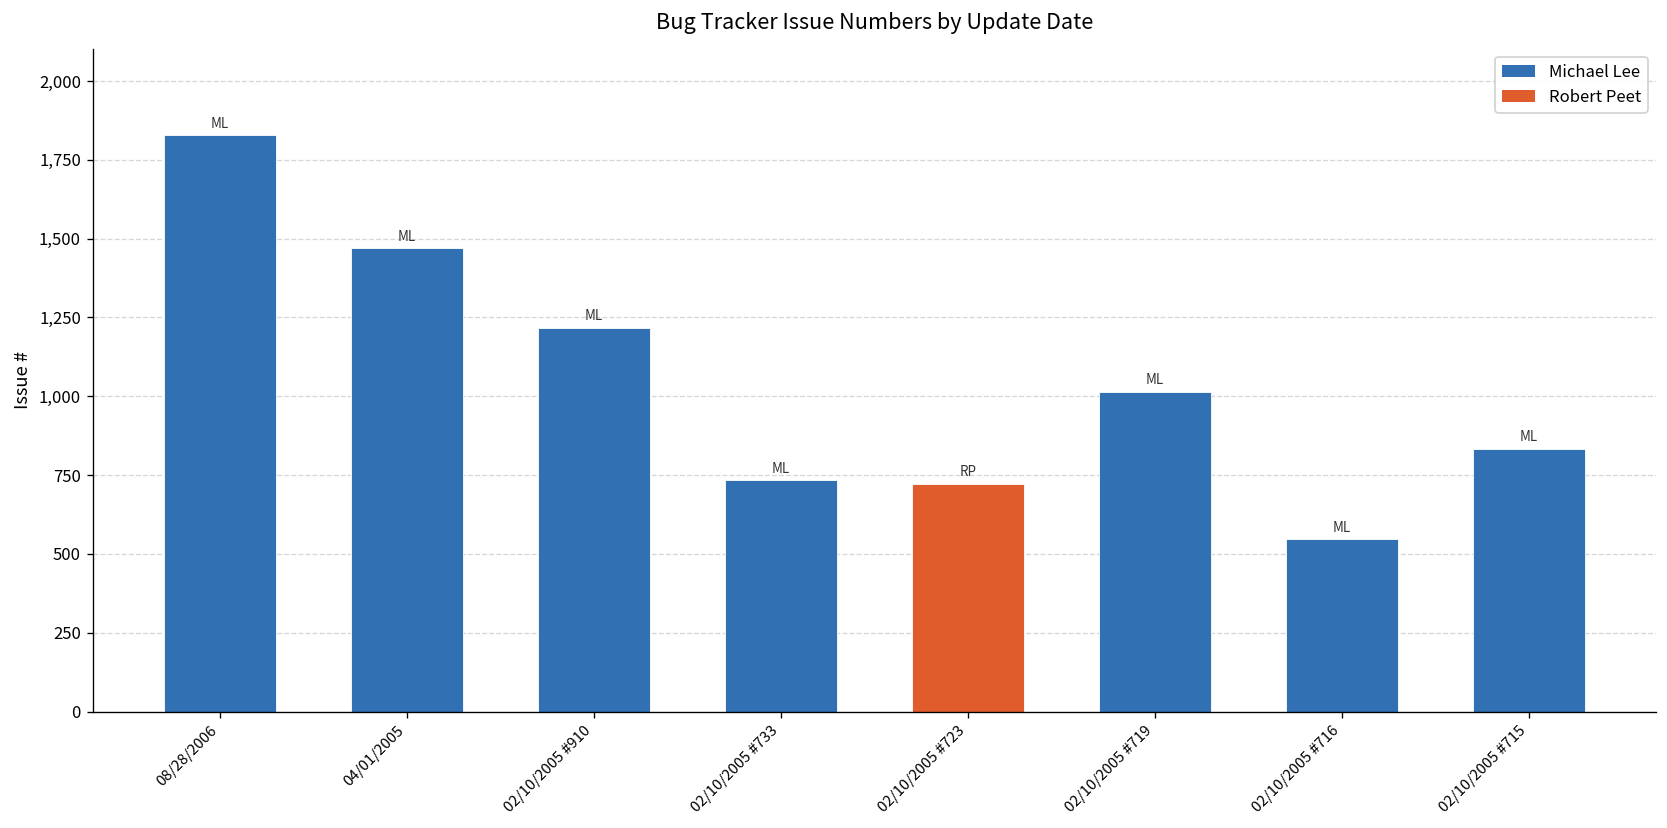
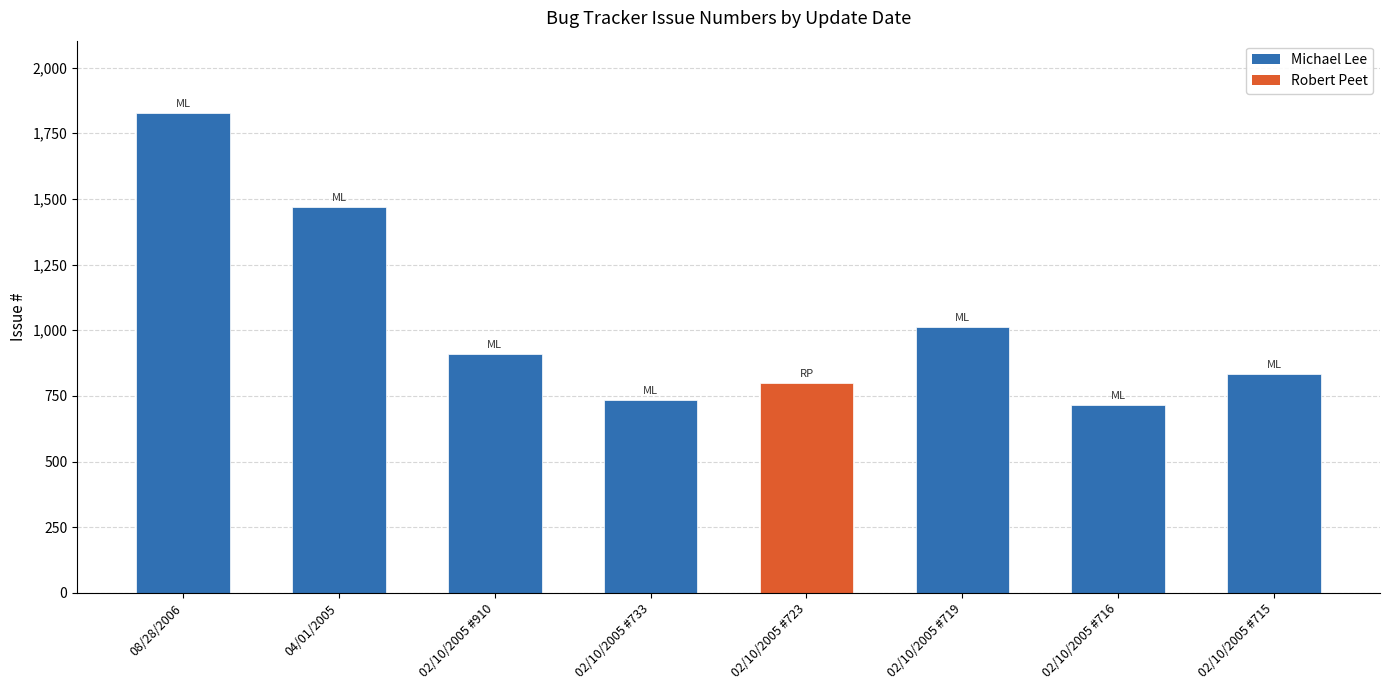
02/10/2005 #910: 1,220 -> 910
02/10/2005 #723: 720 -> 800
02/10/2005 #716: 550 -> 720
